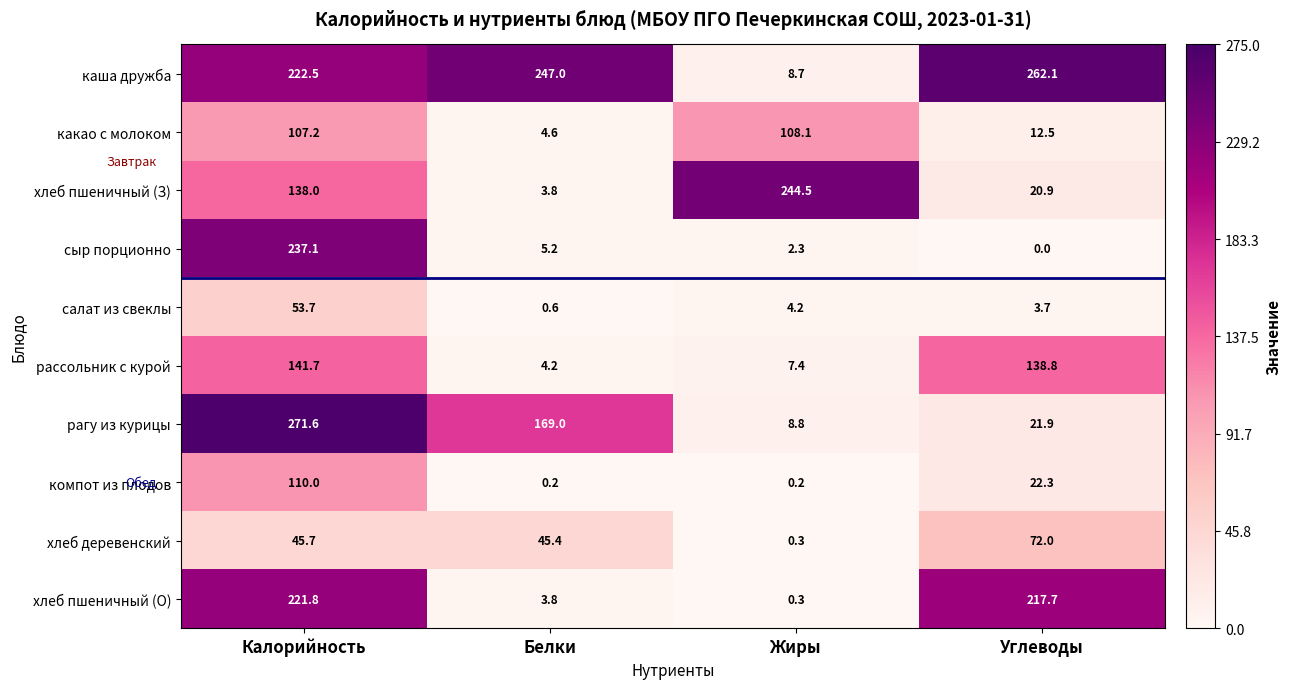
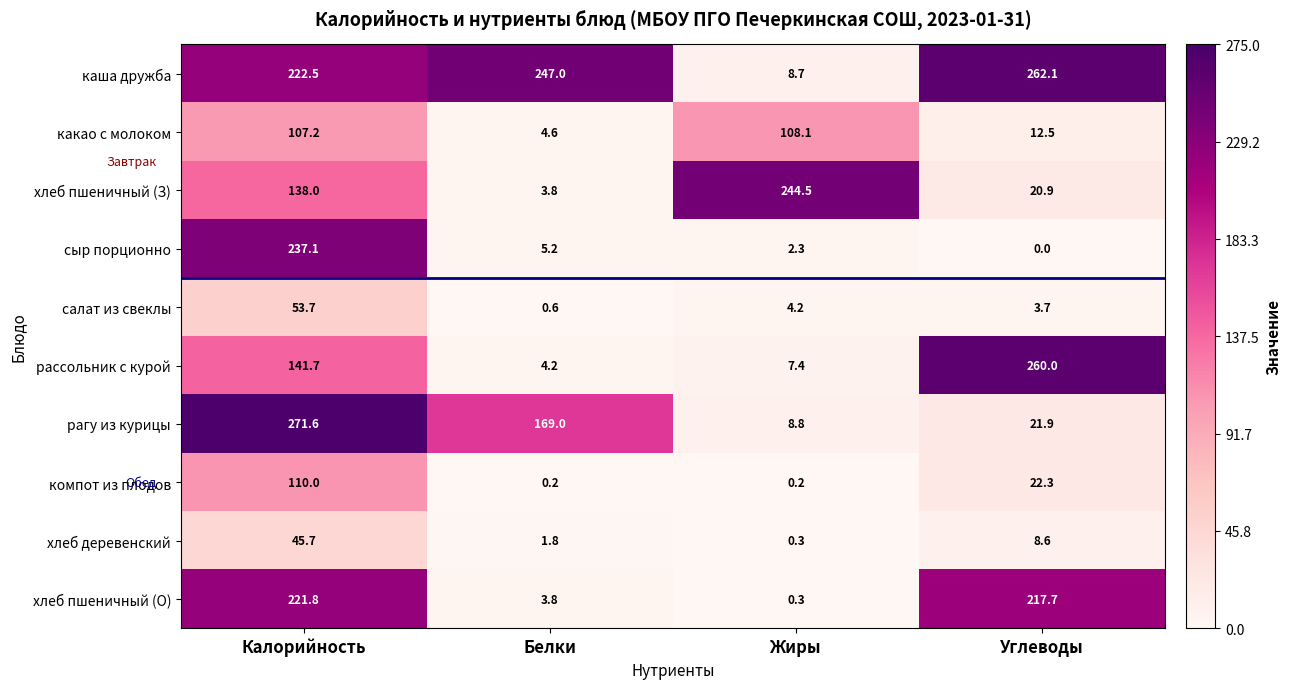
рассольник с курой, Углеводы: 138.8 -> 260.0
хлеб деревенский, Белки: 45.4 -> 1.8
хлеб деревенский, Углеводы: 72.0 -> 8.6
